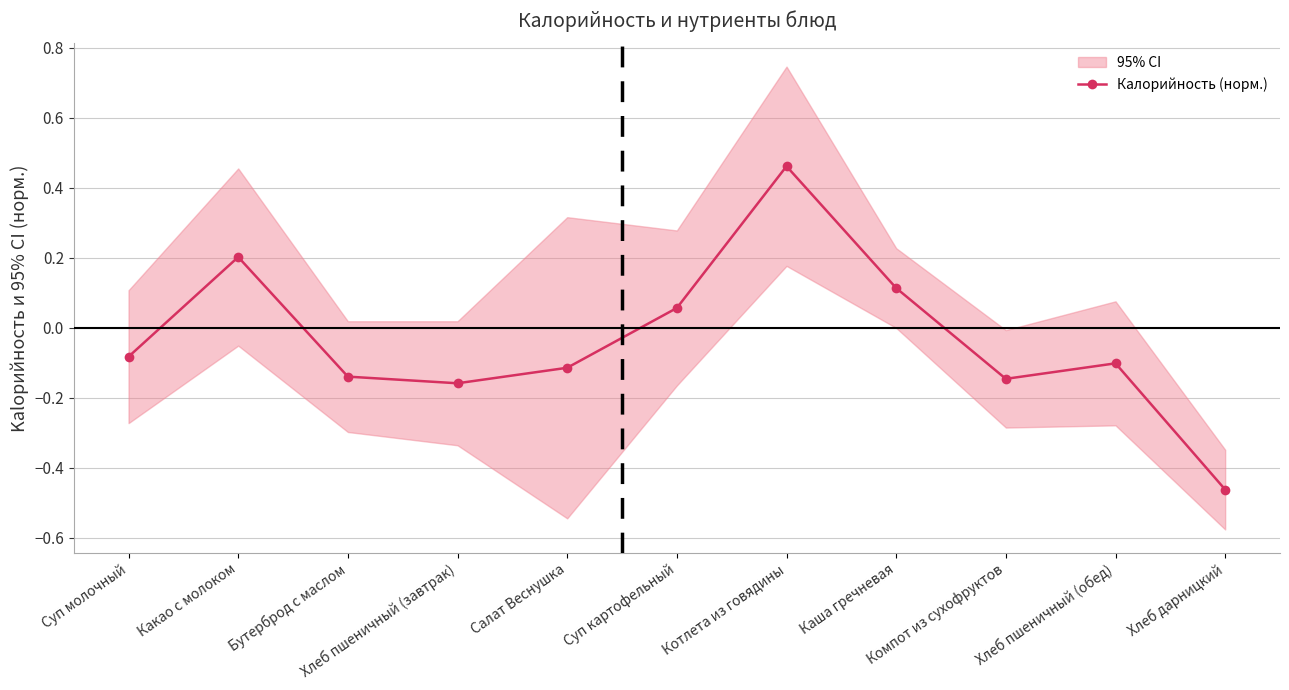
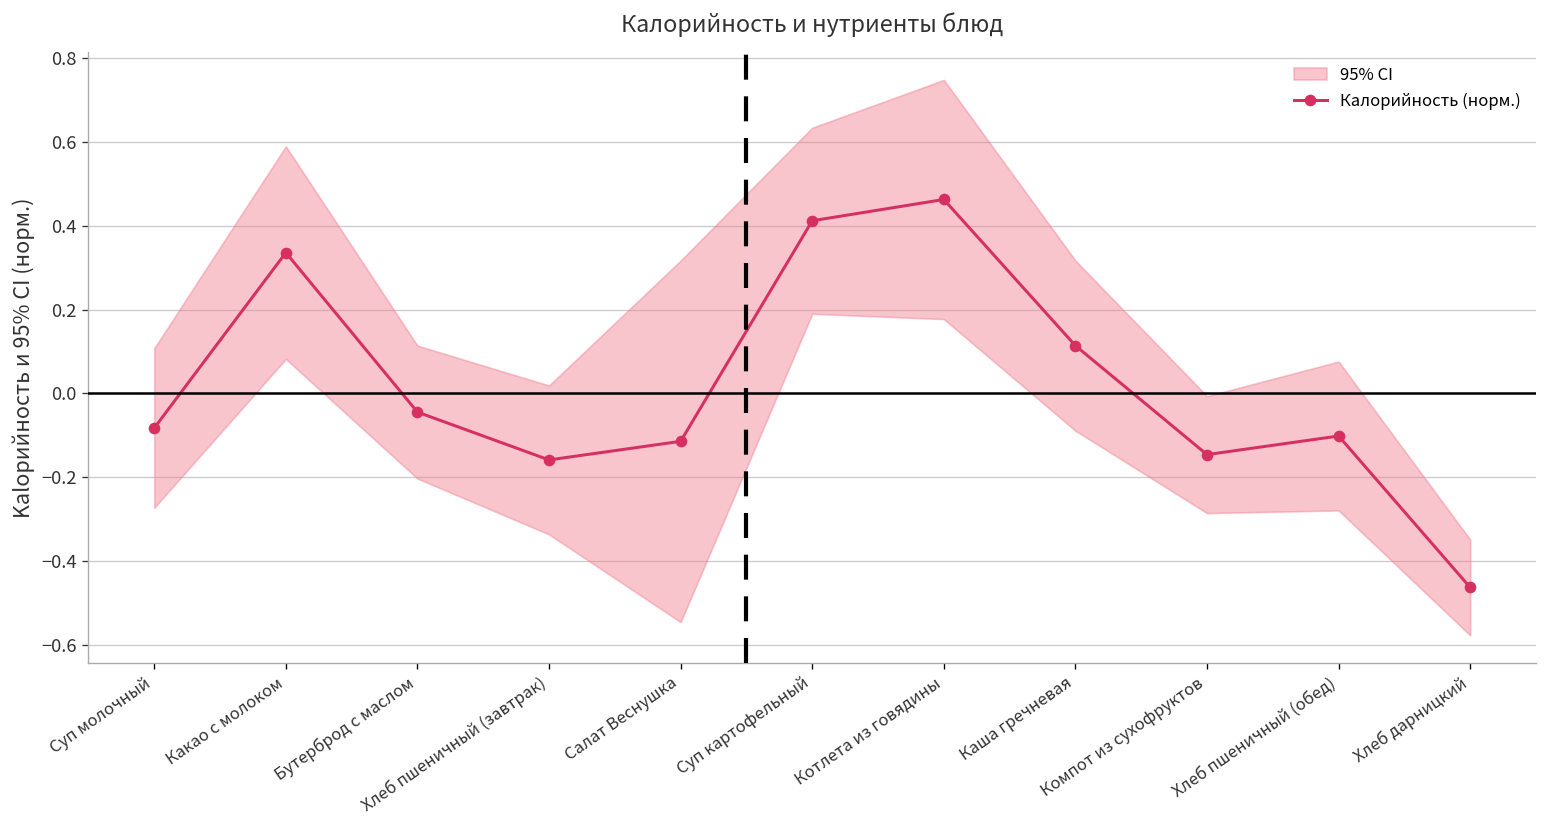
Калорийность (норм.), Какао с молоком: 0.20 -> 0.34
Калорийность (норм.), Бутерброд с маслом: -0.14 -> -0.04
Калорийность (норм.), Суп картофельный: 0.06 -> 0.41
95% CI, Каша гречневая: 0.23 -> 0.41
